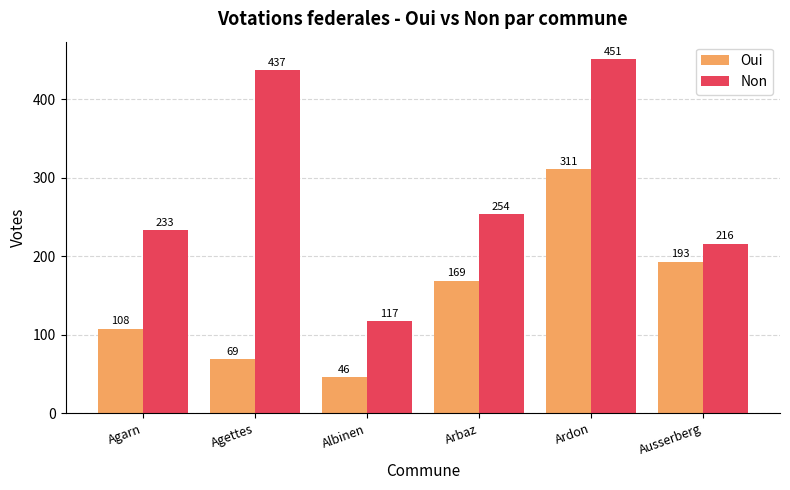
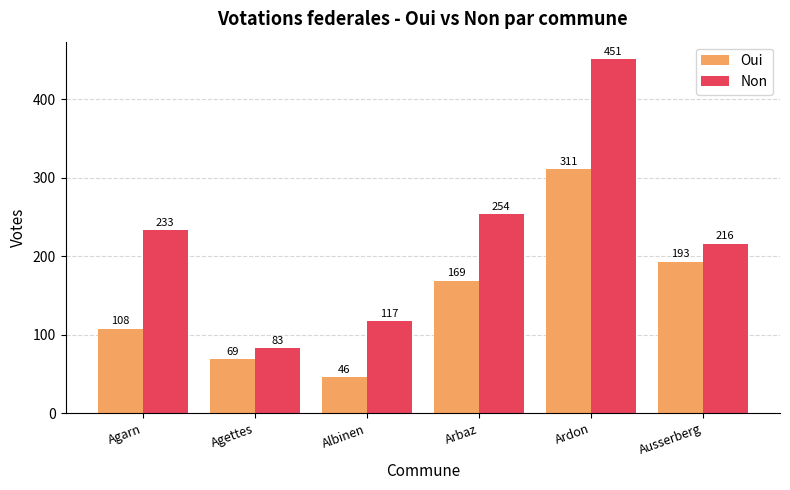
Non, Agettes: 437 -> 83
